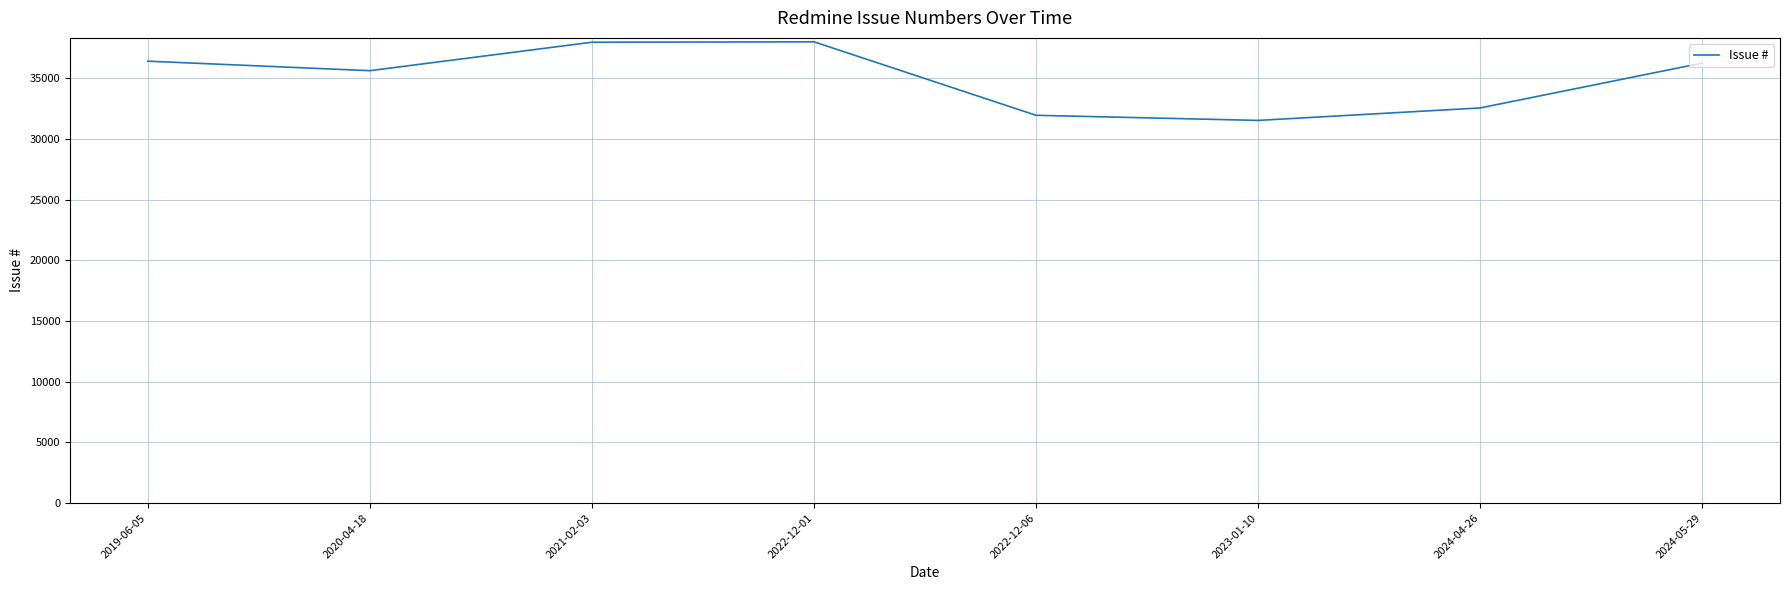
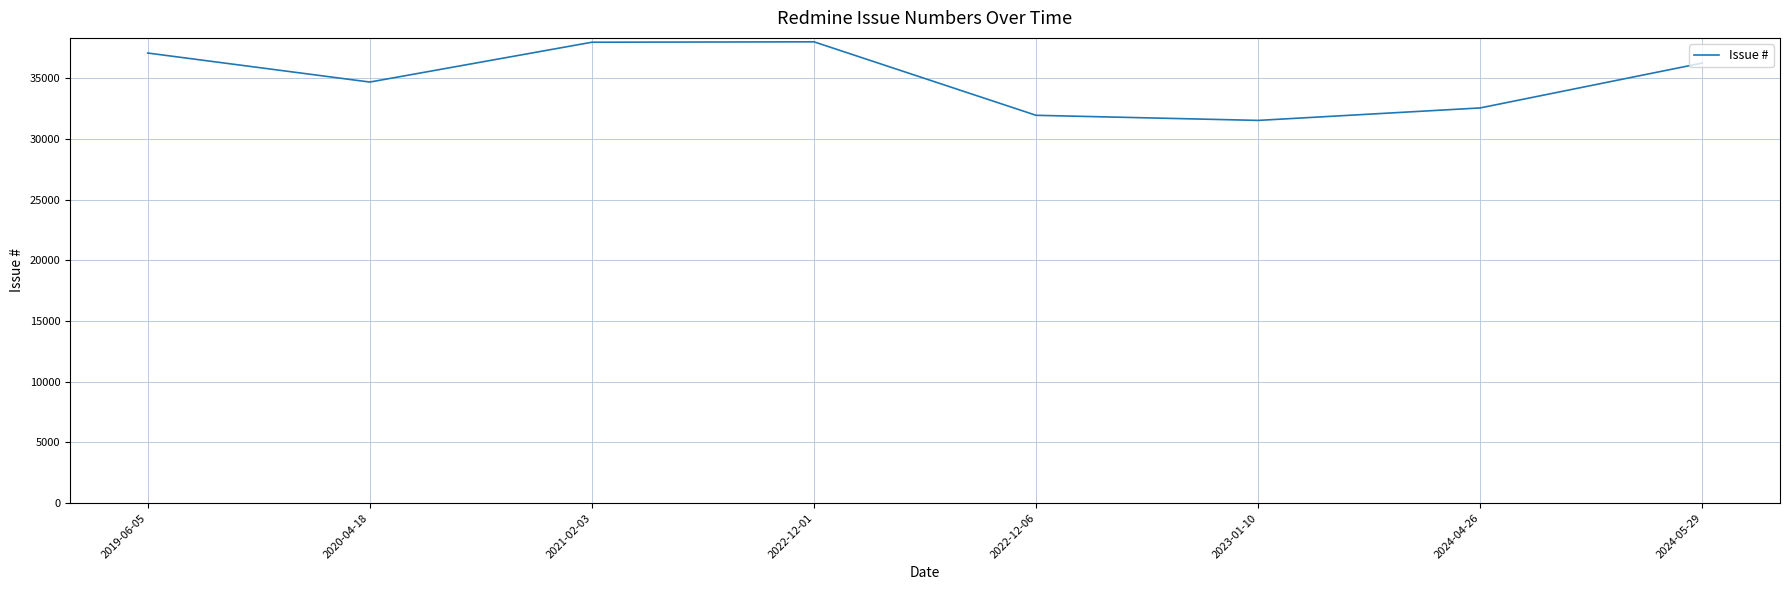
2019-06-05: 36400 -> 37100
2020-04-18: 35600 -> 34700
